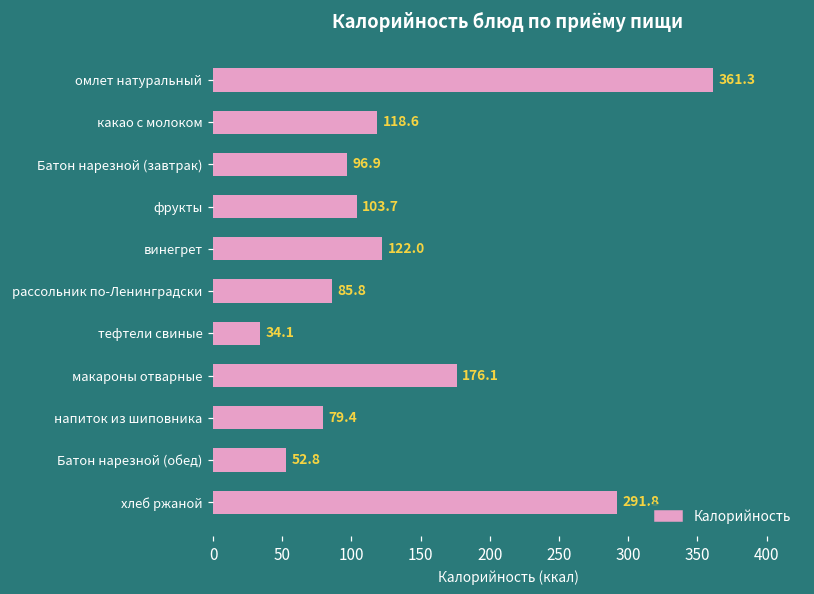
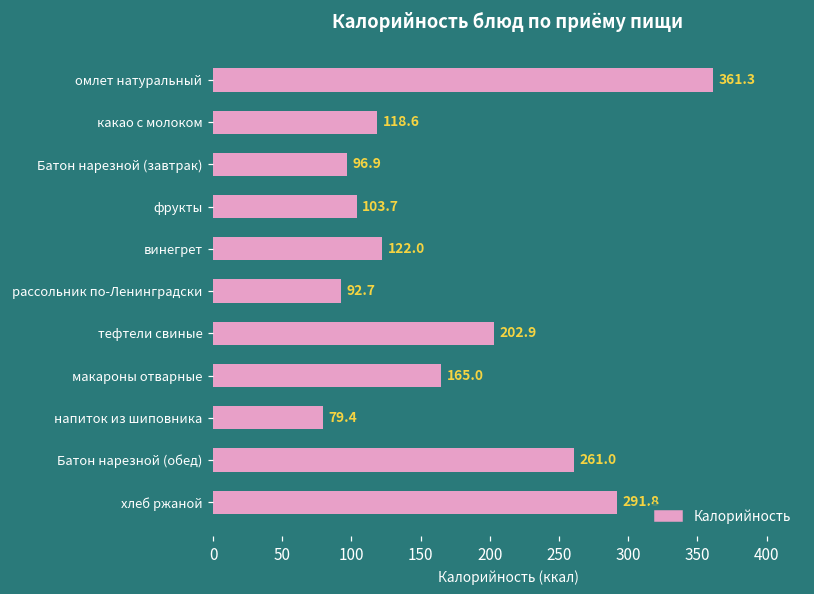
рассольник по-Ленинградски: 85.8 -> 92.7
тефтели свиные: 34.1 -> 202.9
макароны отварные: 176.1 -> 165.0
Батон нарезной (обед): 52.8 -> 261.0
